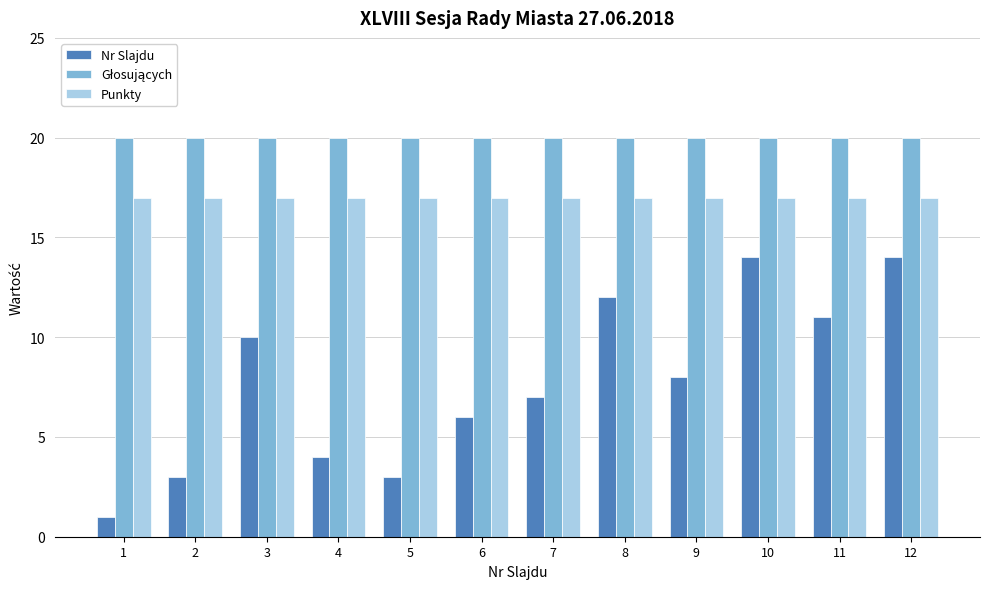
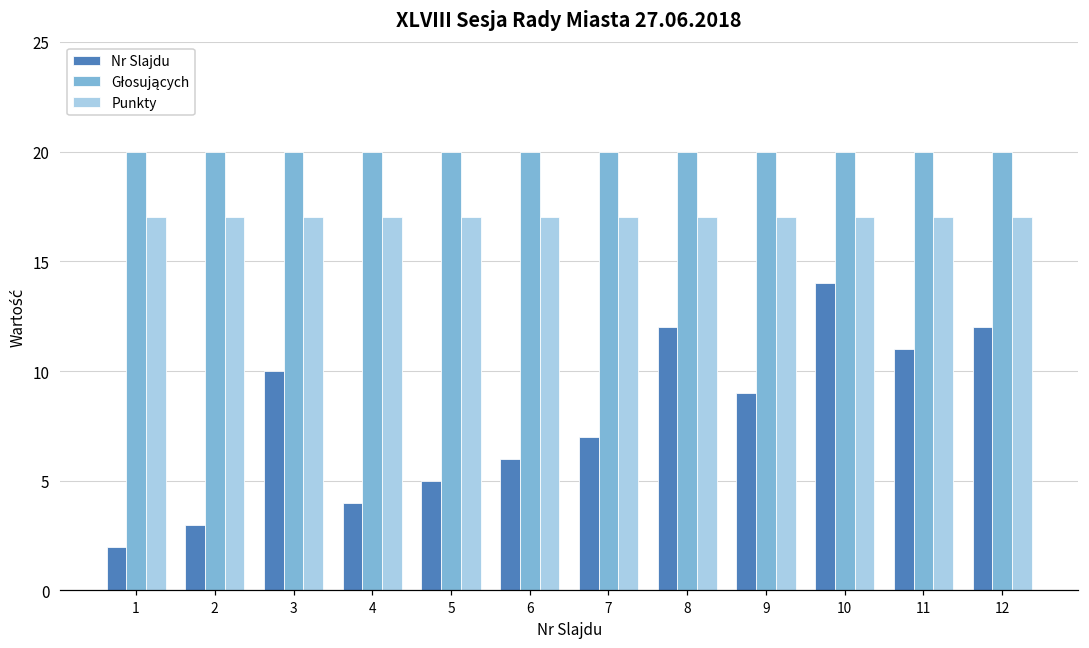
Nr Slajdu, 1: 1 -> 2
Nr Slajdu, 5: 3 -> 5
Nr Slajdu, 9: 8 -> 9
Nr Slajdu, 12: 14 -> 12
